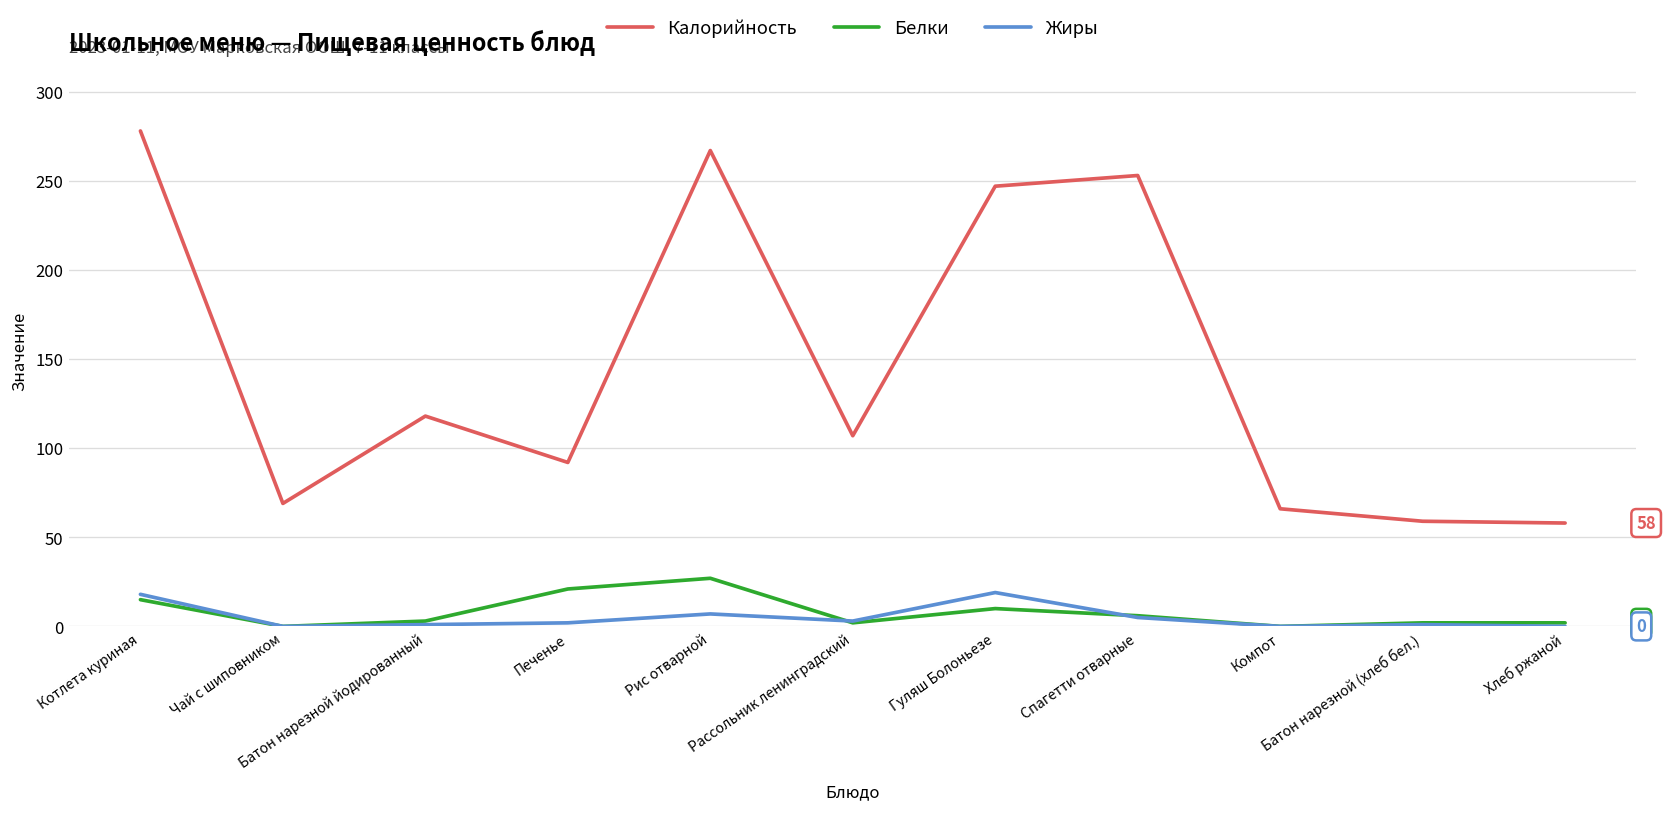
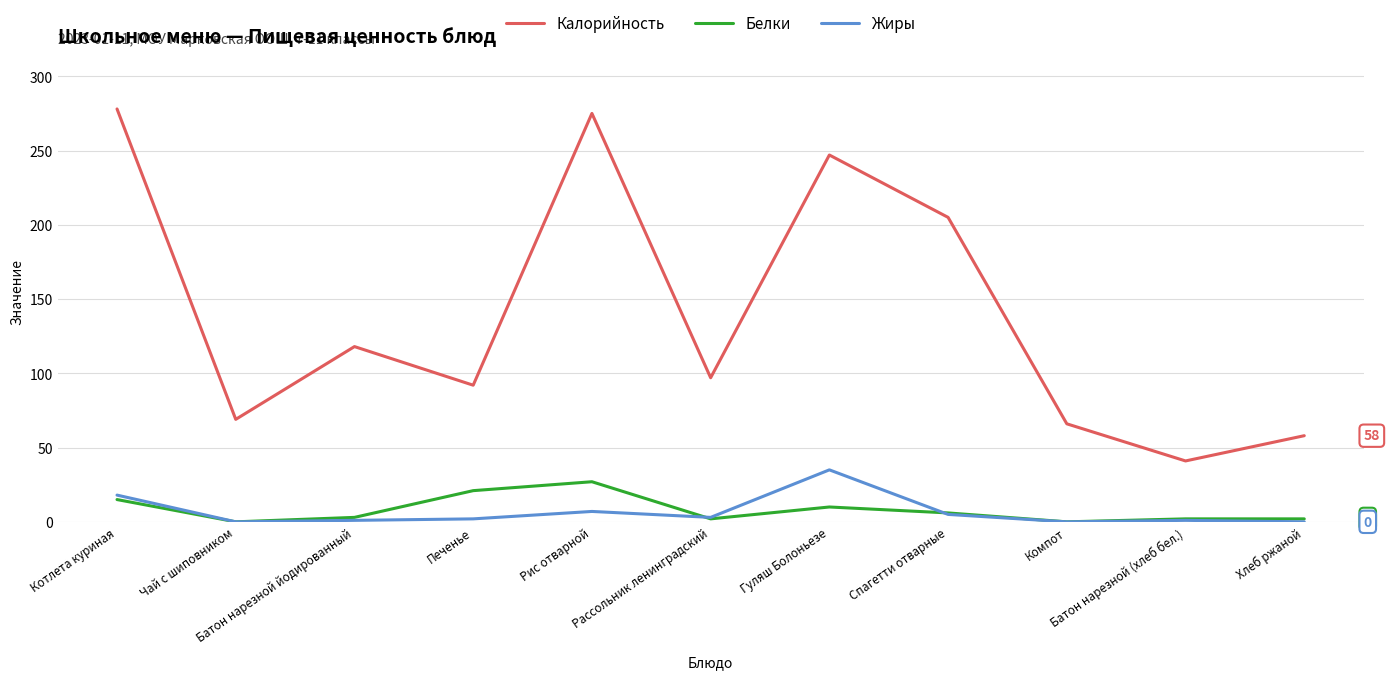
Калорийность, Рис отварной: 267 -> 275
Калорийность, Рассольник ленинградский: 107 -> 97
Жиры, Гуляш Болоньезе: 19 -> 35
Калорийность, Спагетти отварные: 253 -> 205
Калорийность, Батон нарезной (хлеб бел.): 59 -> 41
